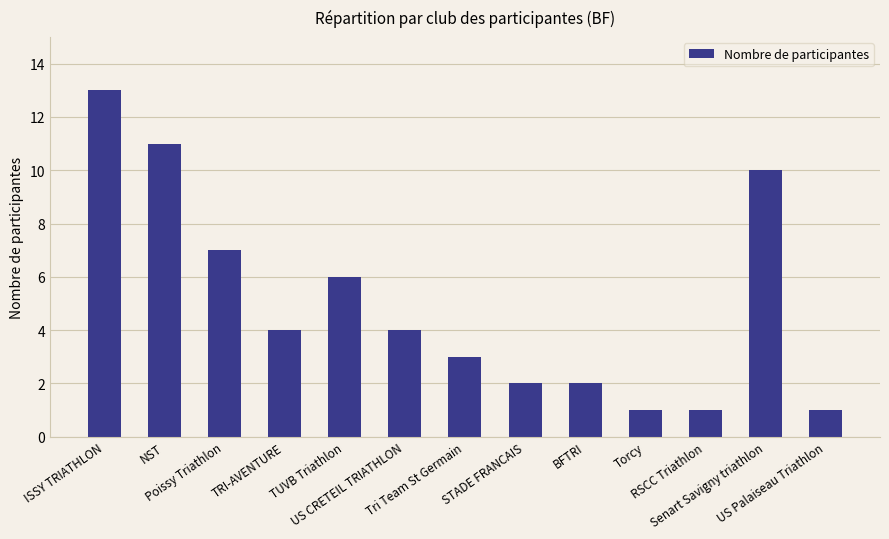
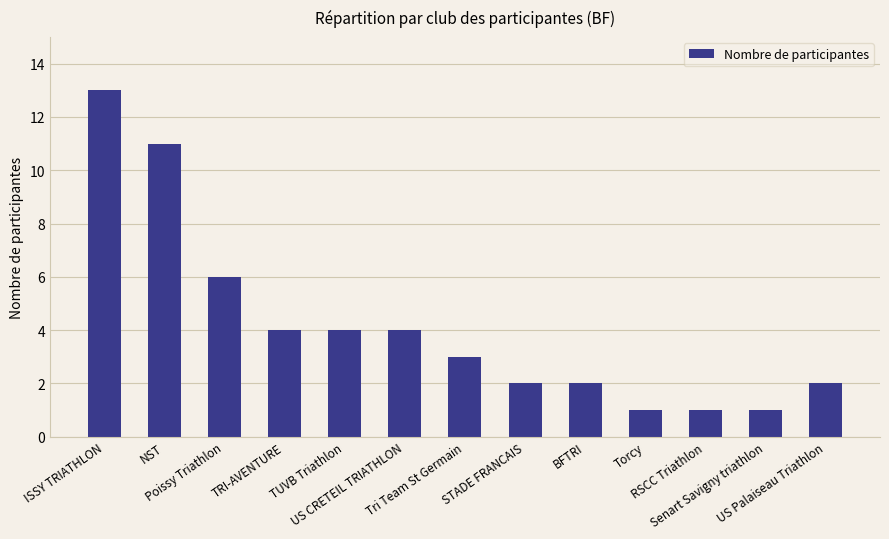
Poissy Triathlon: 7 -> 6
TUVB Triathlon: 6 -> 4
Senart Savigny triathlon: 10 -> 1
US Palaiseau Triathlon: 1 -> 2
